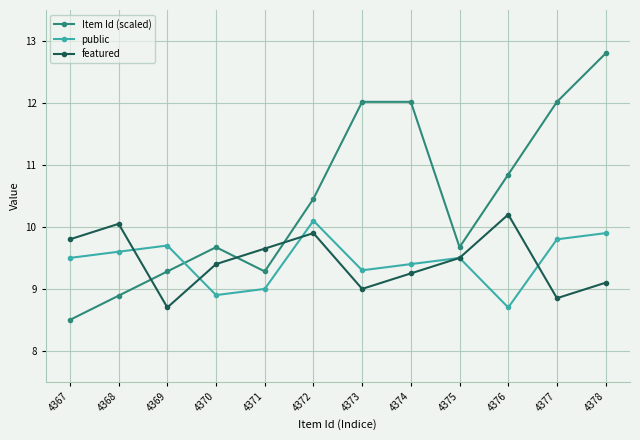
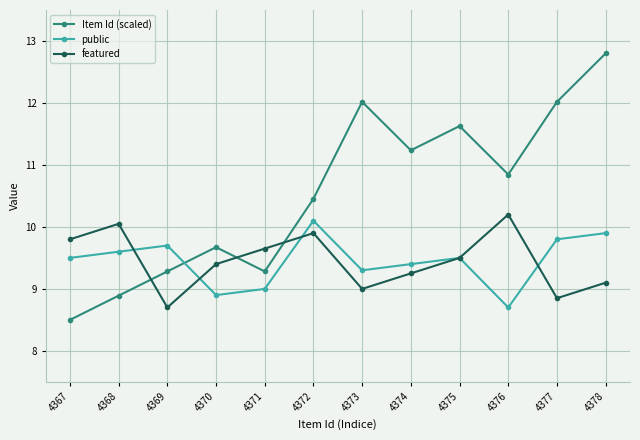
Item Id (scaled), 4374: 12.0 -> 11.2
Item Id (scaled), 4375: 9.7 -> 11.6
